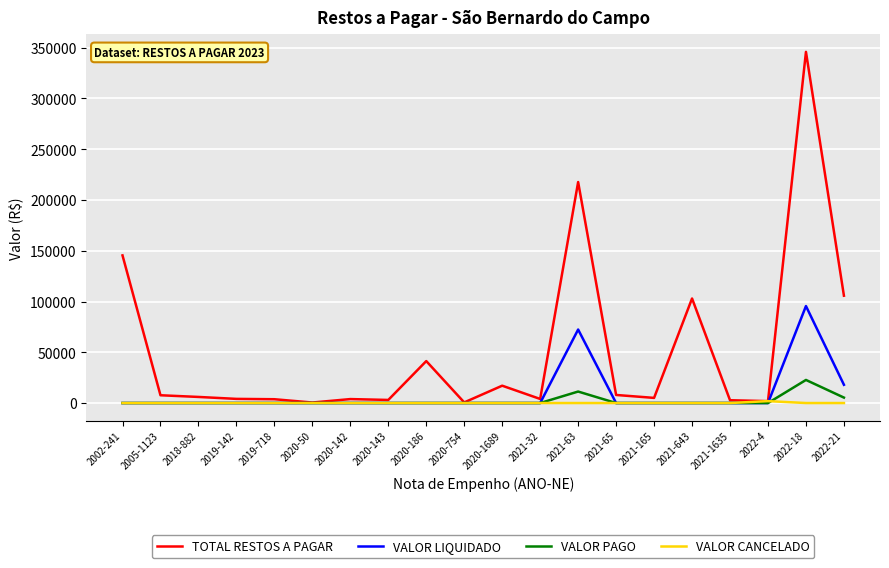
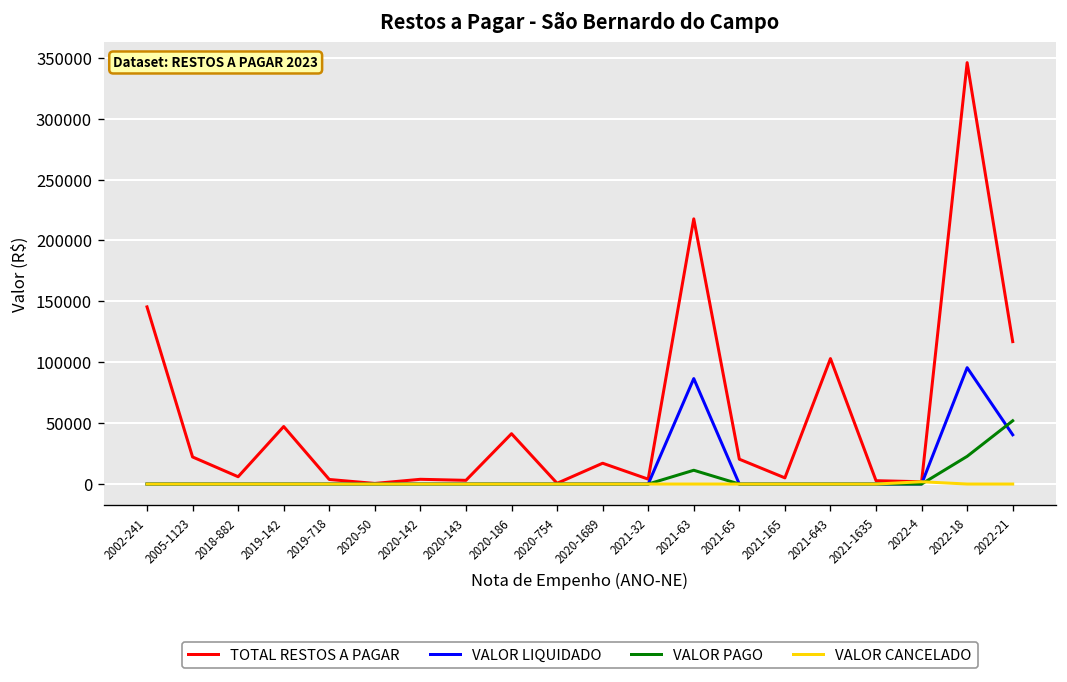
TOTAL RESTOS A PAGAR, 2005-1123: 8000 -> 22000
TOTAL RESTOS A PAGAR, 2019-142: 4000 -> 47000
VALOR LIQUIDADO, 2021-63: 72000 -> 87000
TOTAL RESTOS A PAGAR, 2021-65: 8000 -> 20000
TOTAL RESTOS A PAGAR, 2022-21: 106000 -> 117000
VALOR LIQUIDADO, 2022-21: 18000 -> 40000
VALOR PAGO, 2022-21: 5000 -> 52000
